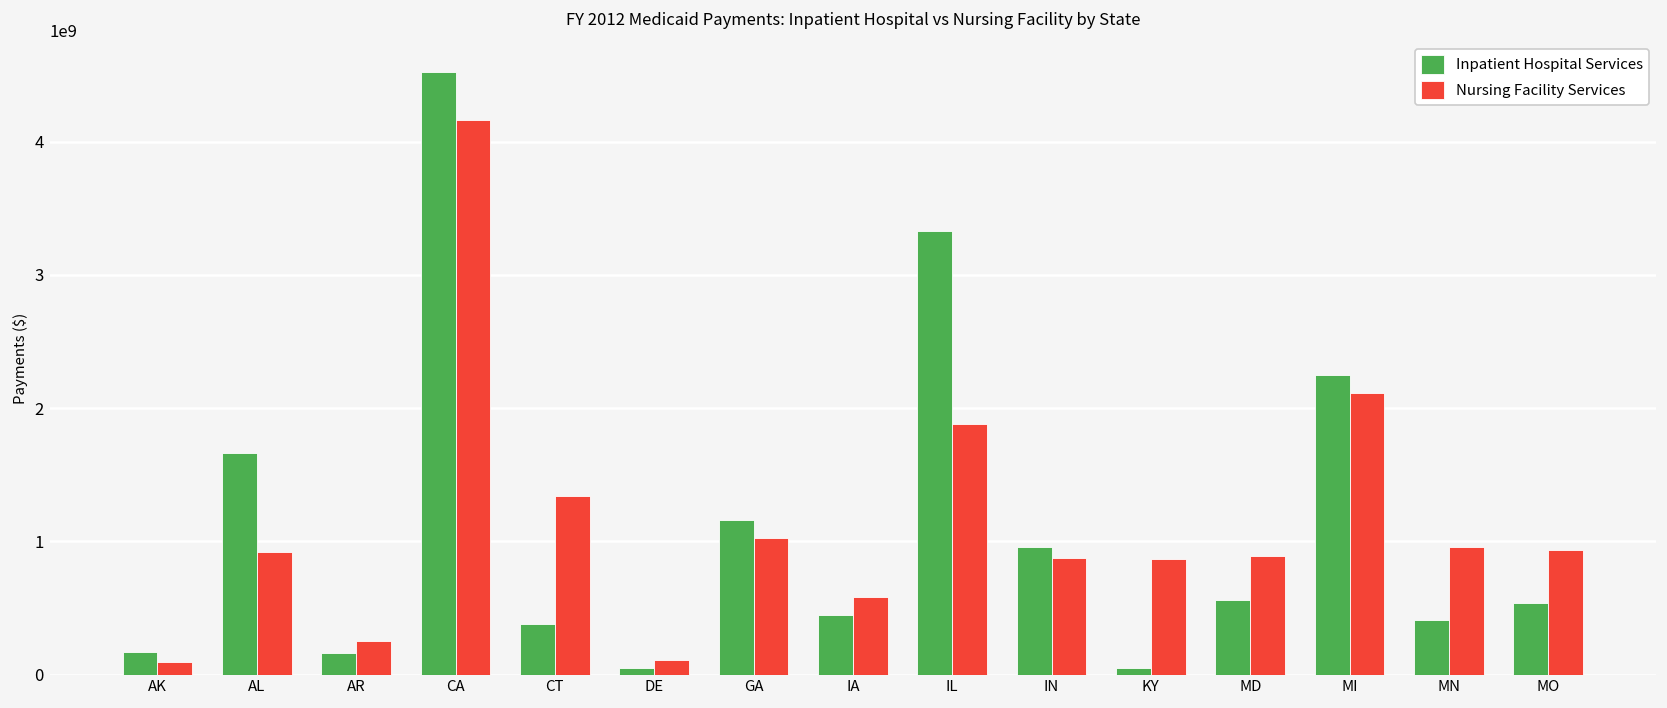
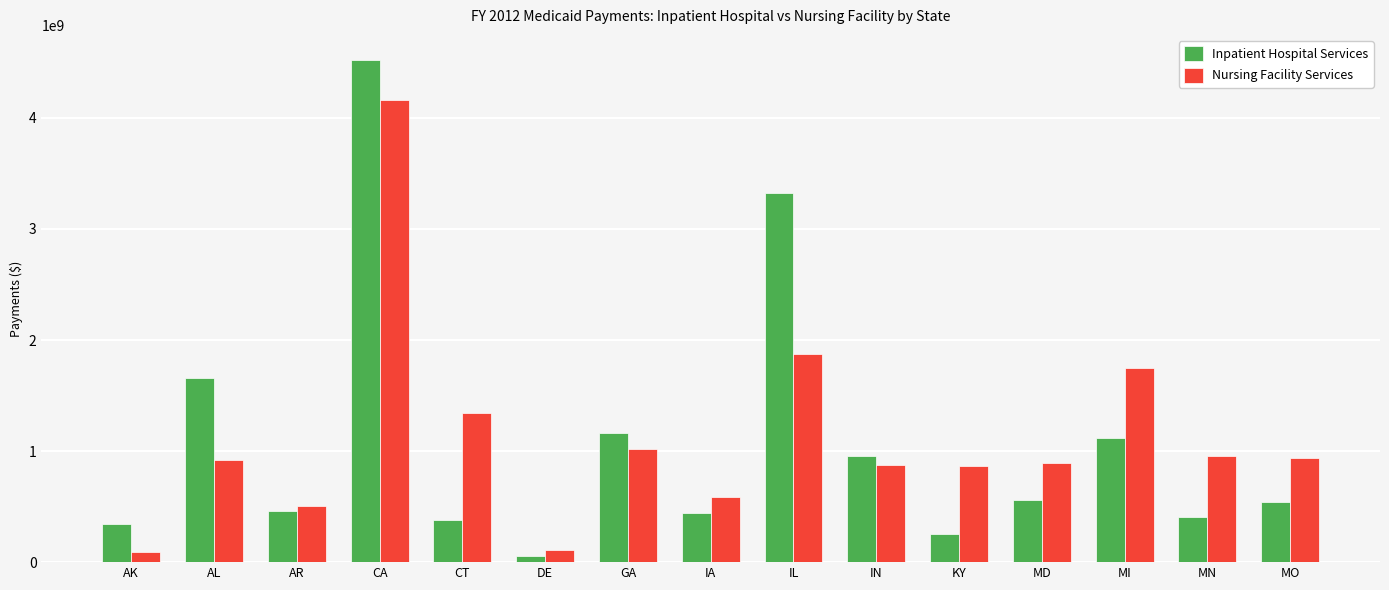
Inpatient Hospital Services, AK: 170000000 -> 350000000
Inpatient Hospital Services, AR: 160000000 -> 460000000
Nursing Facility Services, AR: 250000000 -> 500000000
Inpatient Hospital Services, KY: 50000000 -> 260000000
Inpatient Hospital Services, MI: 2250000000 -> 1120000000
Nursing Facility Services, MI: 2110000000 -> 1740000000
